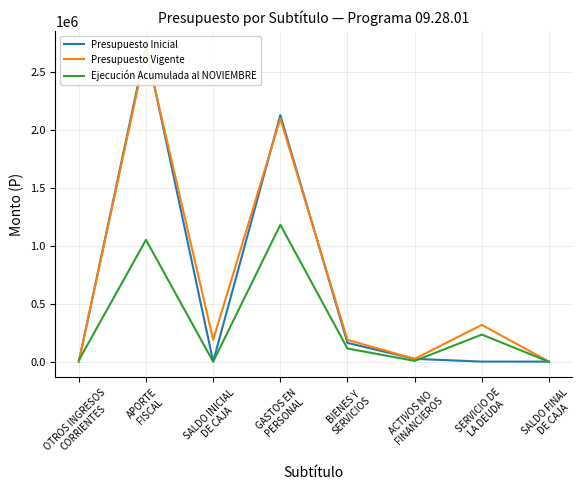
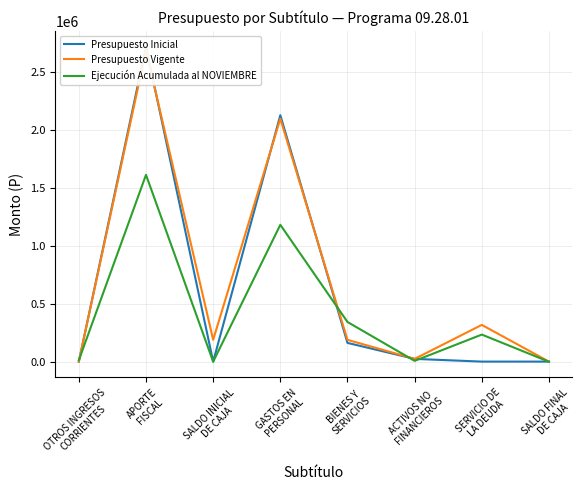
Ejecución Acumulada al NOVIEMBRE, APORTE FISCAL: 1050000 -> 1620000
Ejecución Acumulada al NOVIEMBRE, BIENES Y SERVICIOS: 110000 -> 340000
